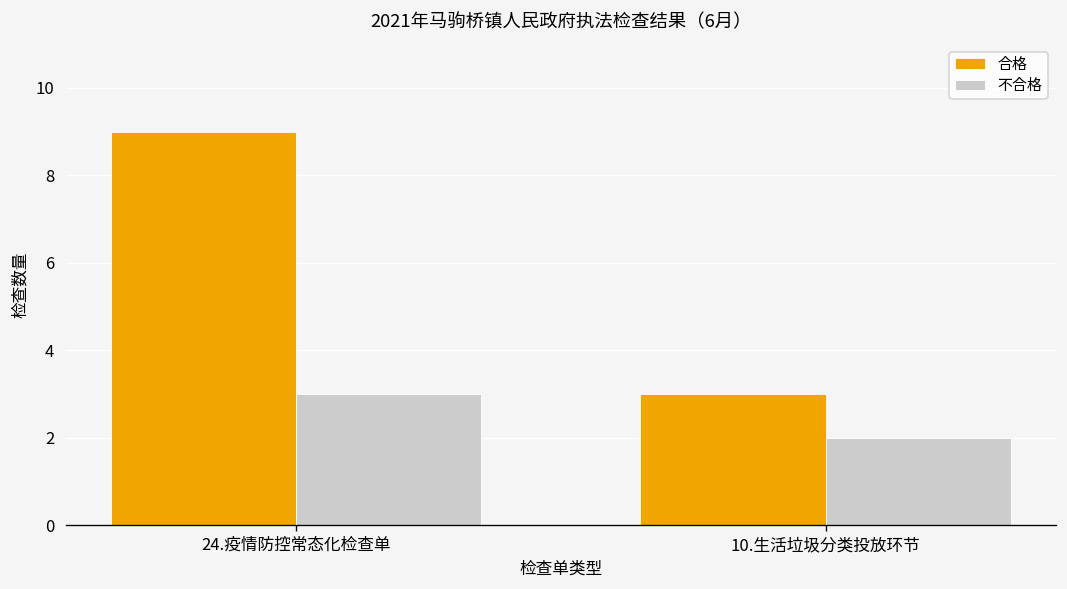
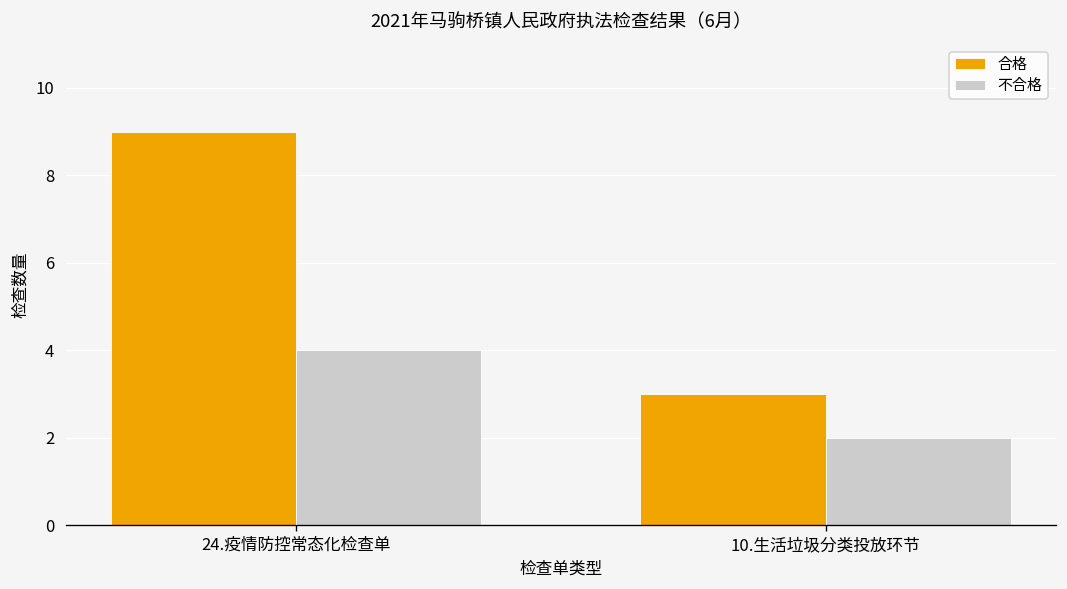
不合格, 24.疫情防控常态化检查单: 3 -> 4
